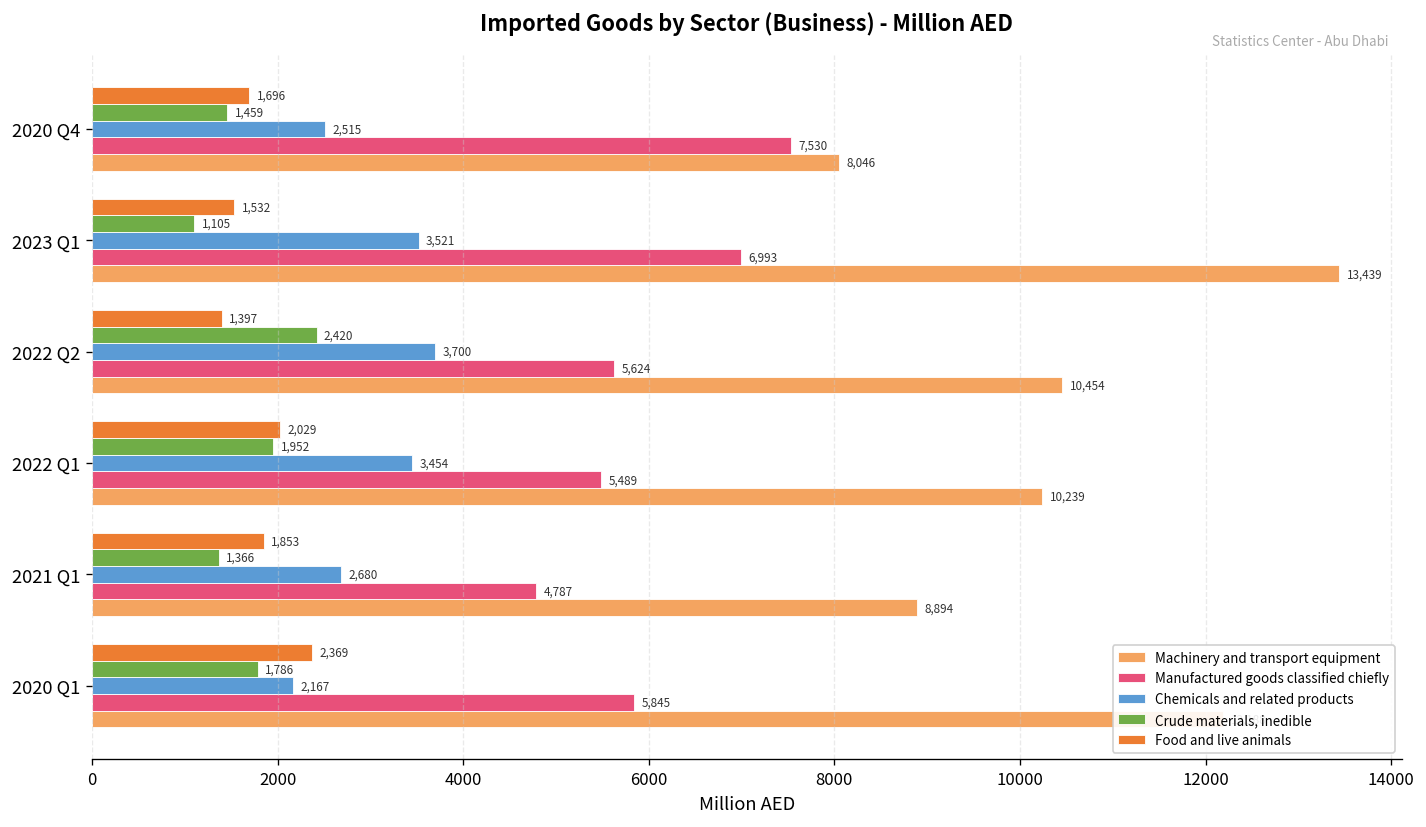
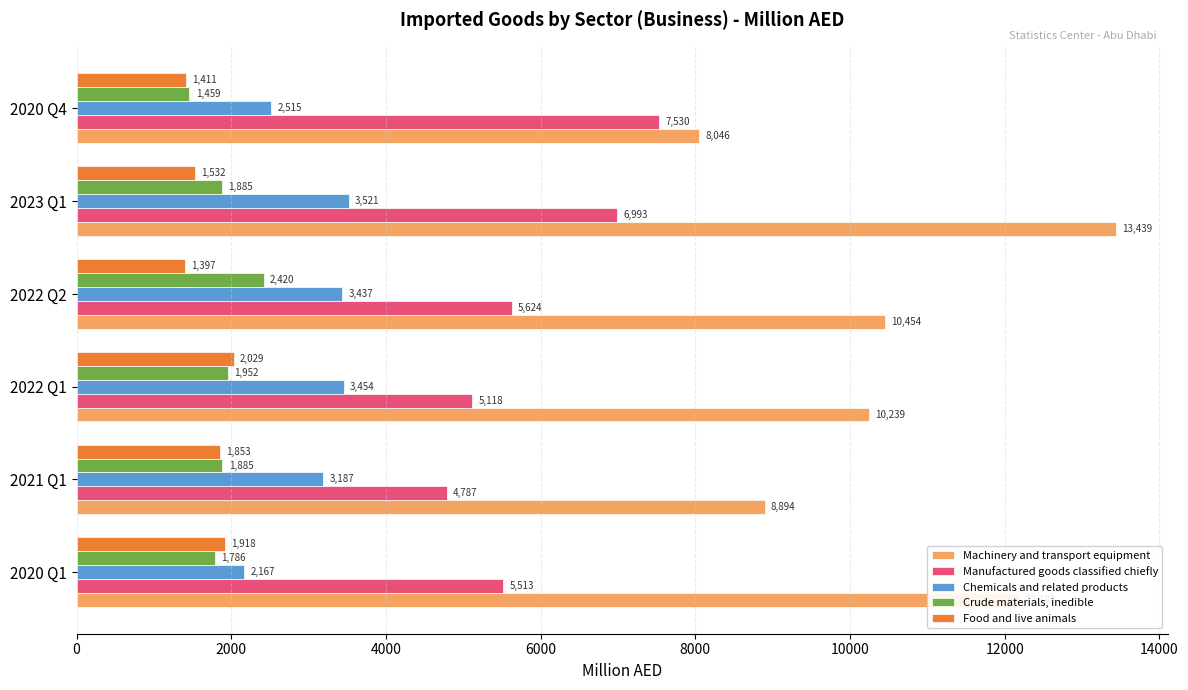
Food and live animals, 2020 Q4: 1,696 -> 1,411
Crude materials, inedible, 2023 Q1: 1,105 -> 1,885
Chemicals and related products, 2022 Q2: 3,700 -> 3,437
Manufactured goods classified chiefly, 2022 Q1: 5,489 -> 5,118
Crude materials, inedible, 2021 Q1: 1,366 -> 1,885
Chemicals and related products, 2021 Q1: 2,680 -> 3,187
Food and live animals, 2020 Q1: 2,369 -> 1,918
Manufactured goods classified chiefly, 2020 Q1: 5,845 -> 5,513
